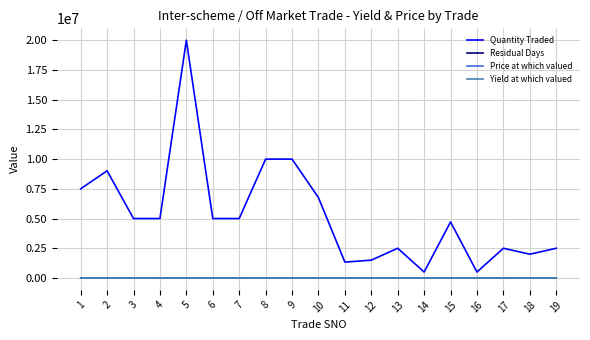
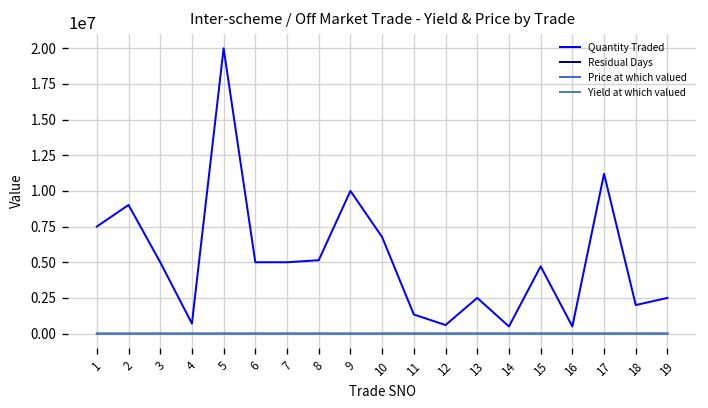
Quantity Traded, 4: 5000000 -> 700000
Quantity Traded, 8: 10000000 -> 5100000
Quantity Traded, 12: 1500000 -> 600000
Quantity Traded, 17: 2500000 -> 11200000
